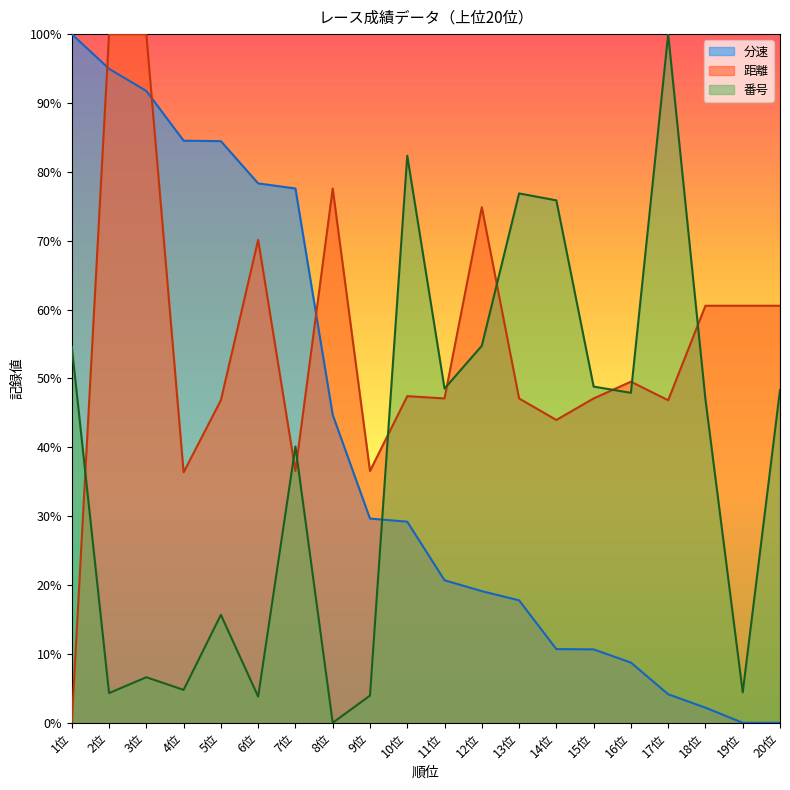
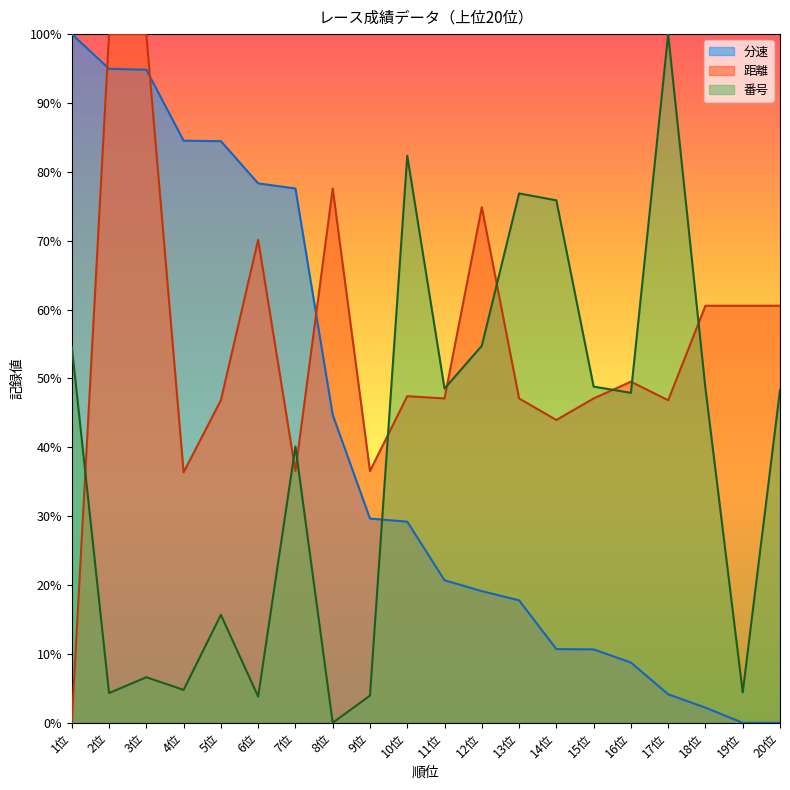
分速, 3位: 92% -> 95%
番号, 18位: 47% -> 49%
